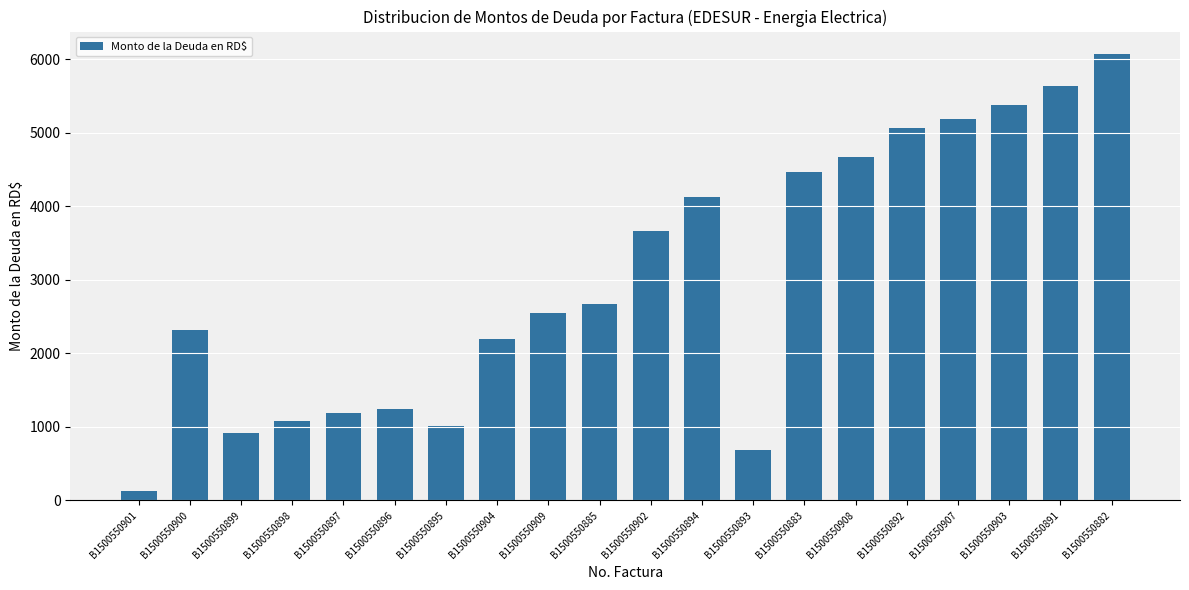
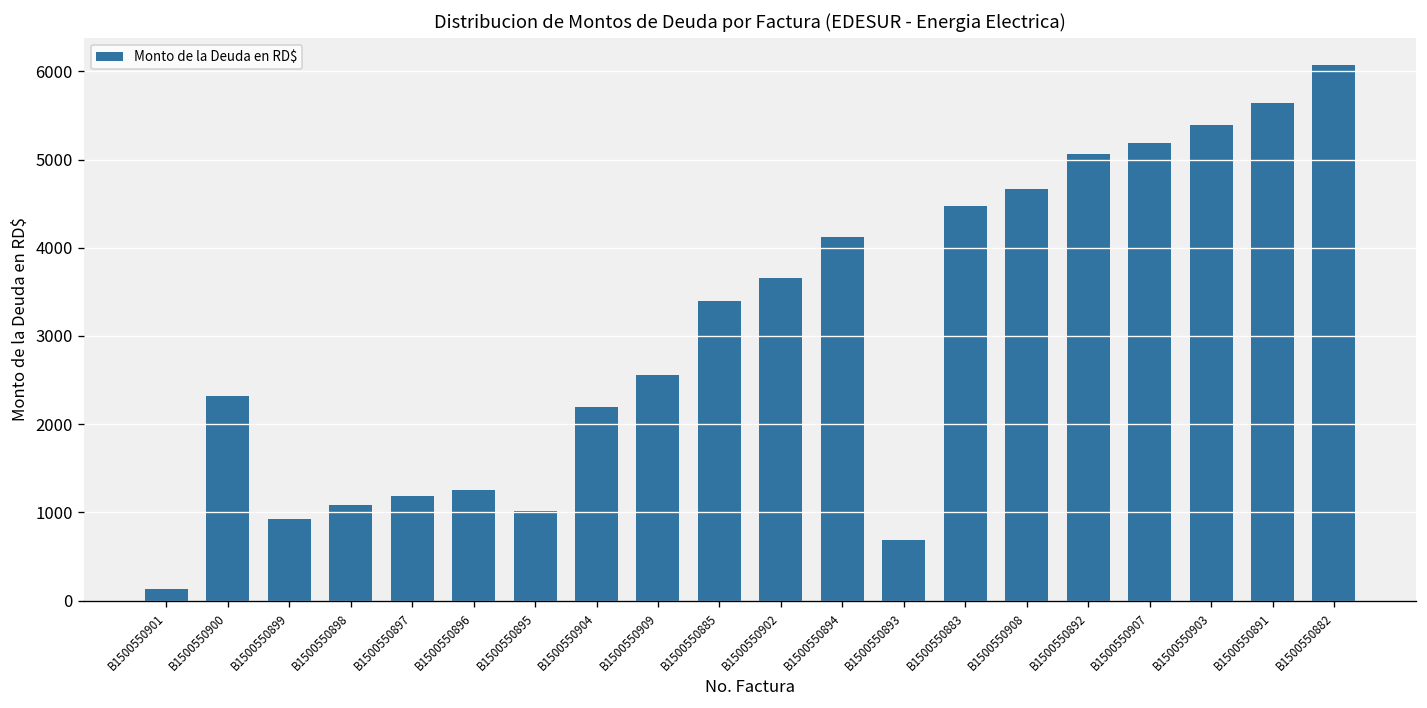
B1500550885: 2700 -> 3400
